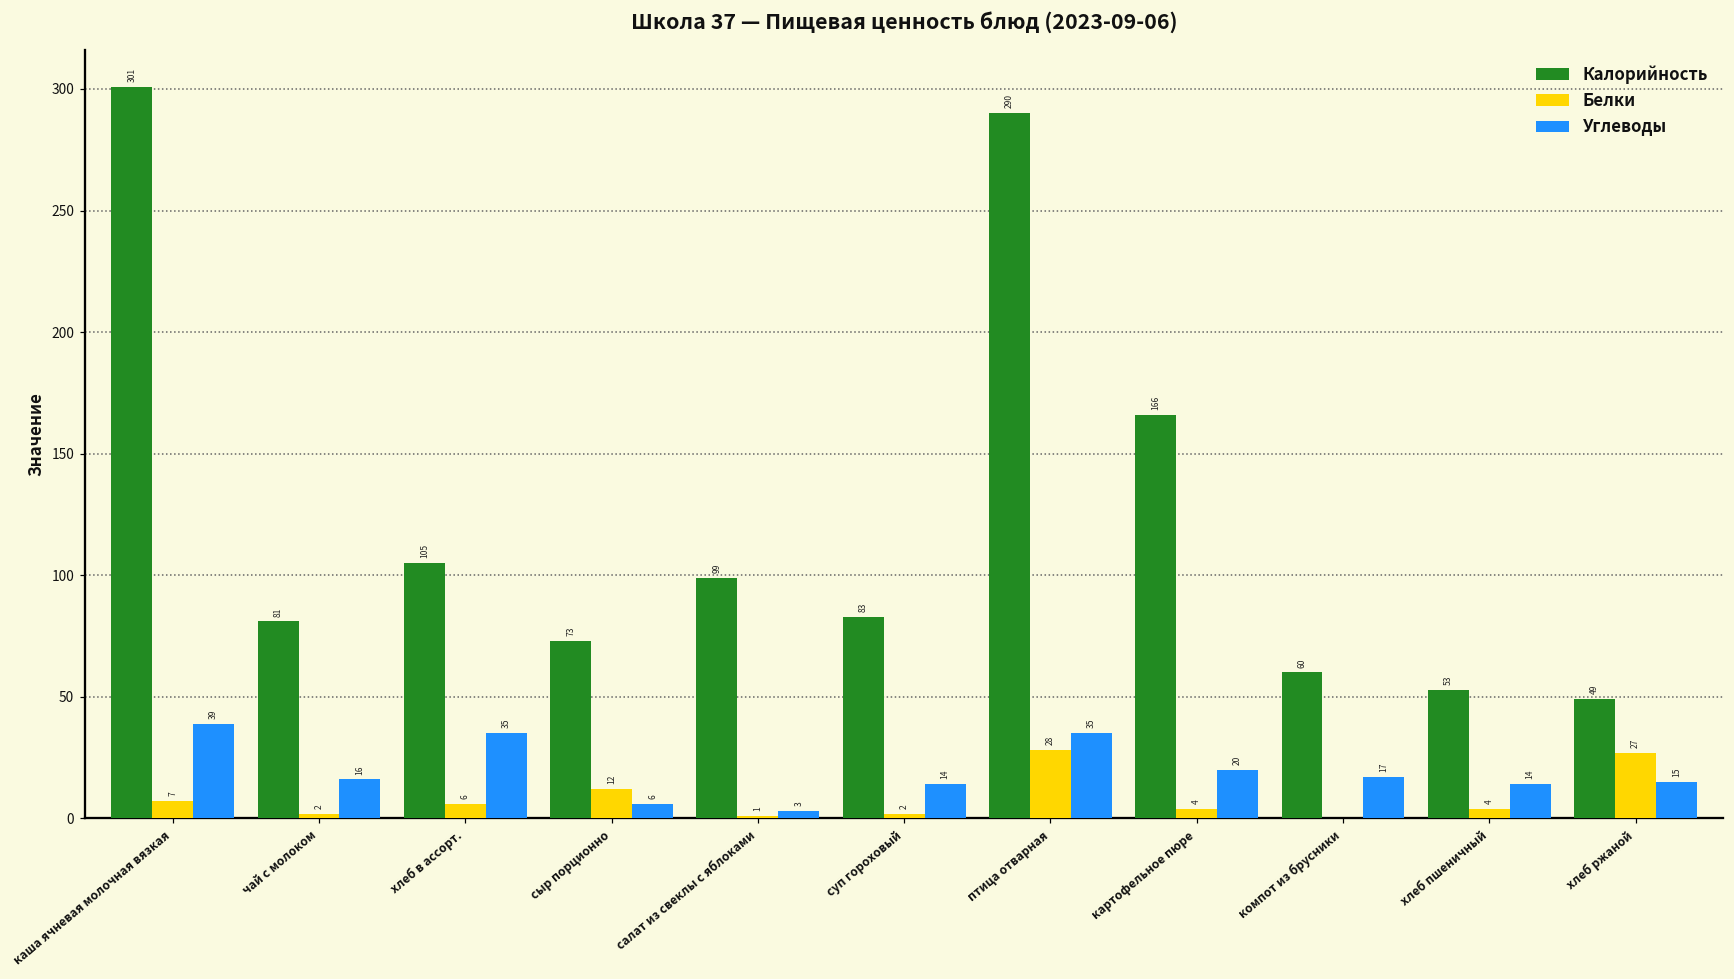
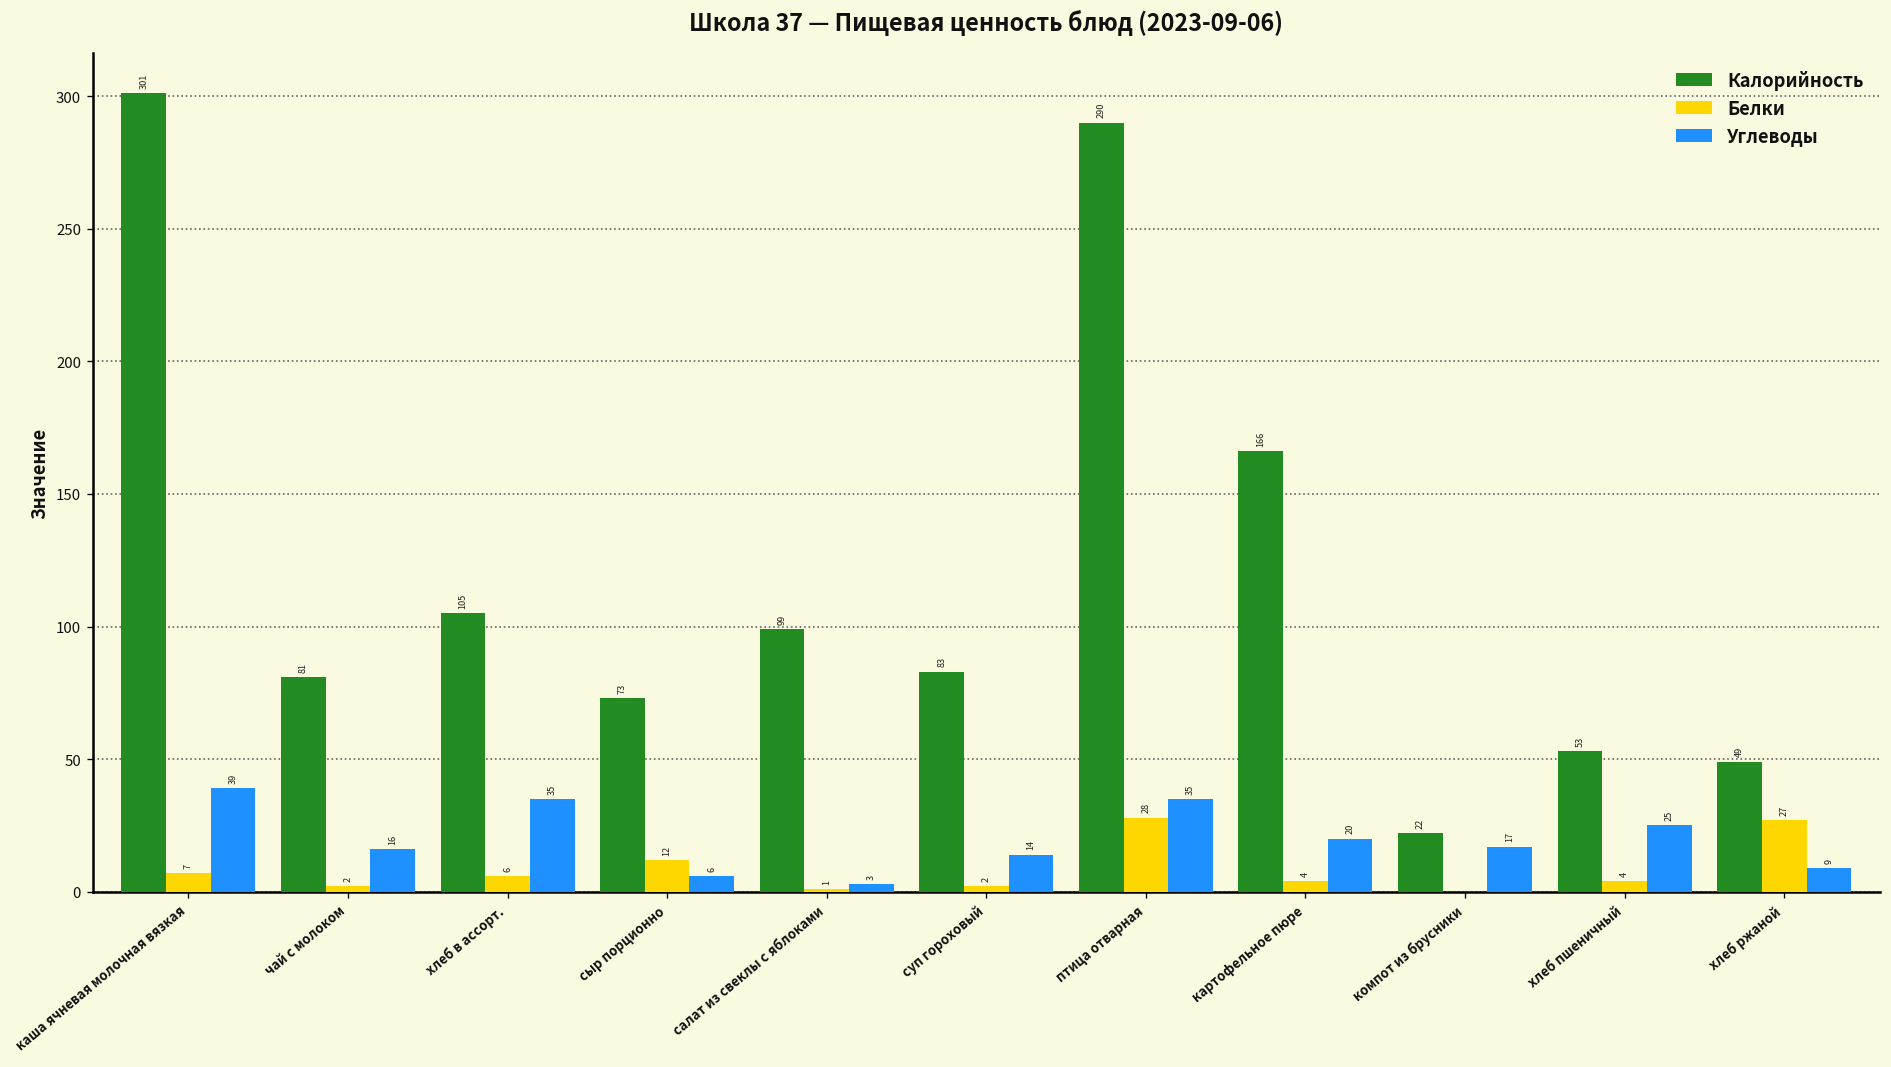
Калорийность, компот из брусники: 60 -> 22
Углеводы, хлеб пшеничный: 14 -> 25
Углеводы, хлеб ржаной: 15 -> 9
